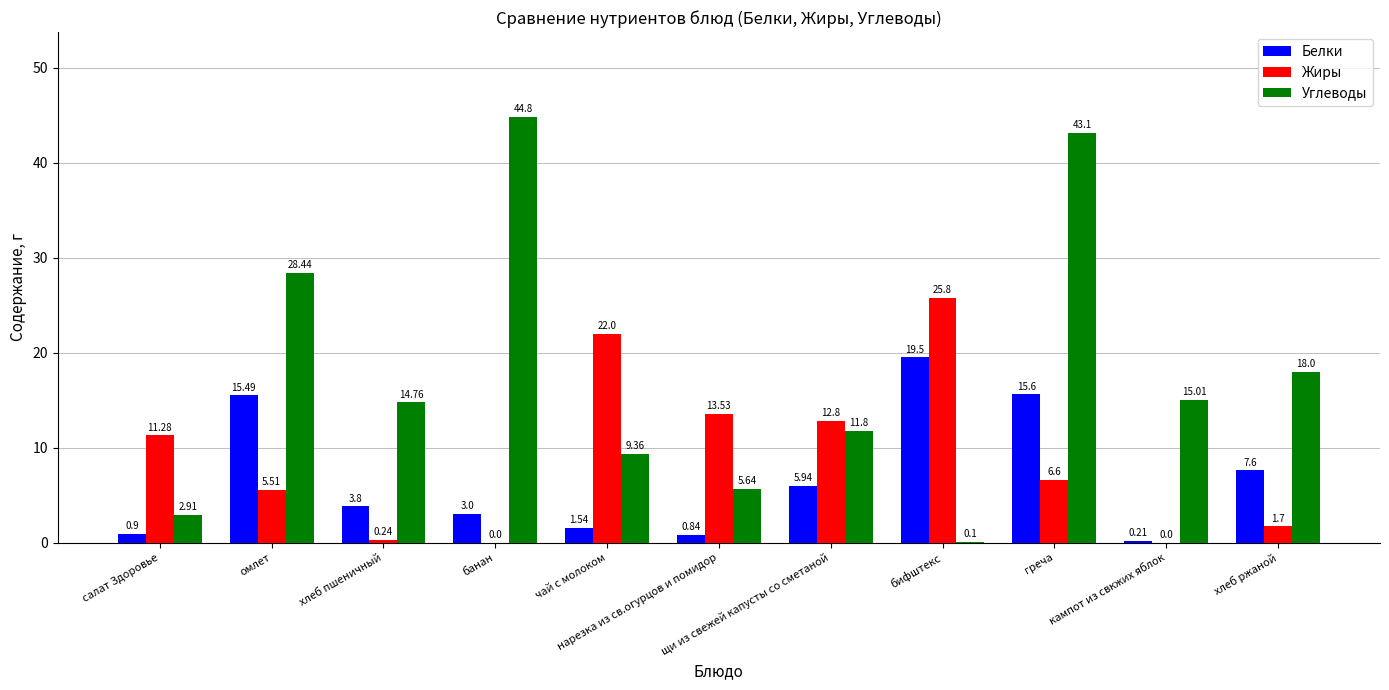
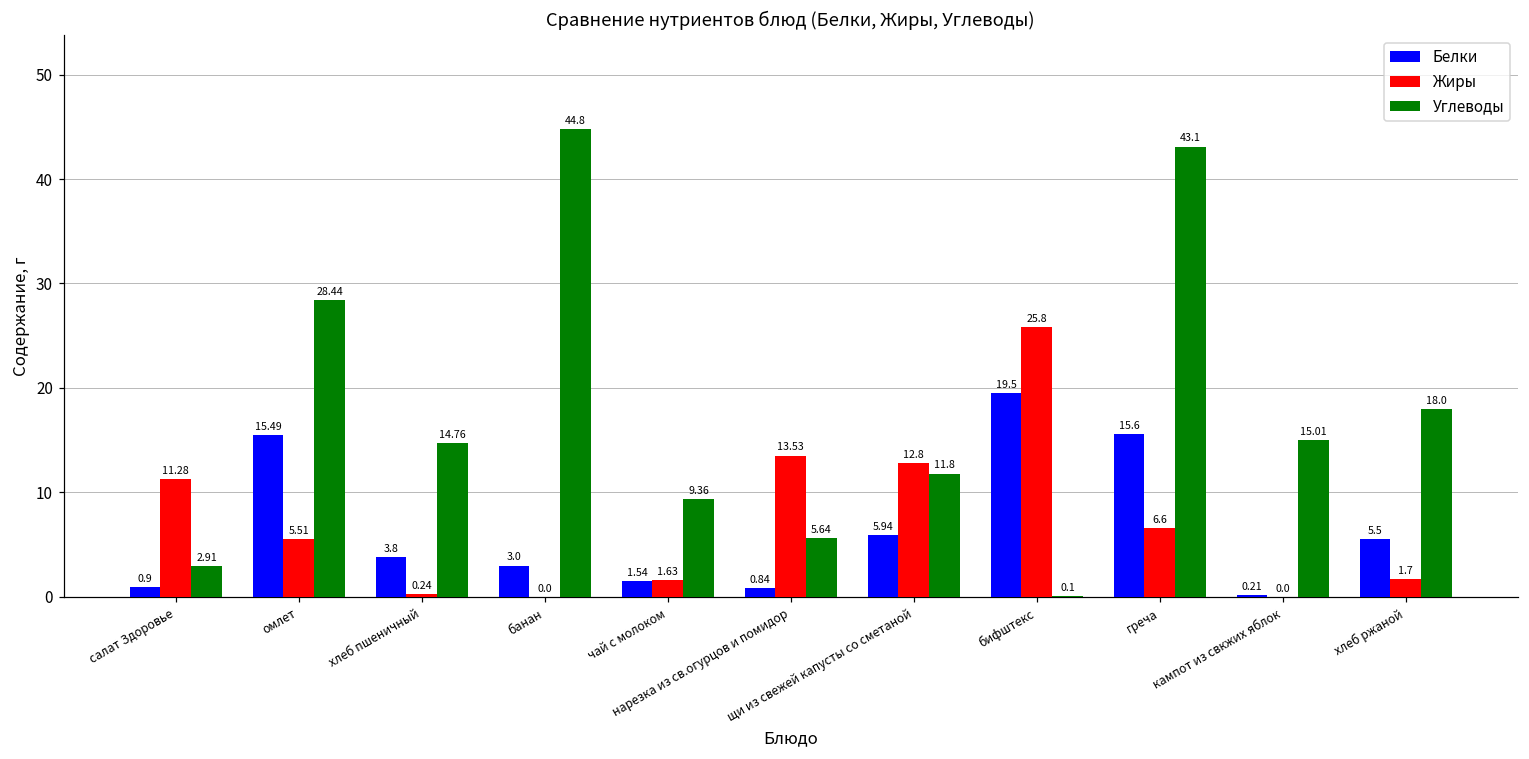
Жиры, чай с молоком: 22.0 -> 1.63
Белки, хлеб ржаной: 7.6 -> 5.5
